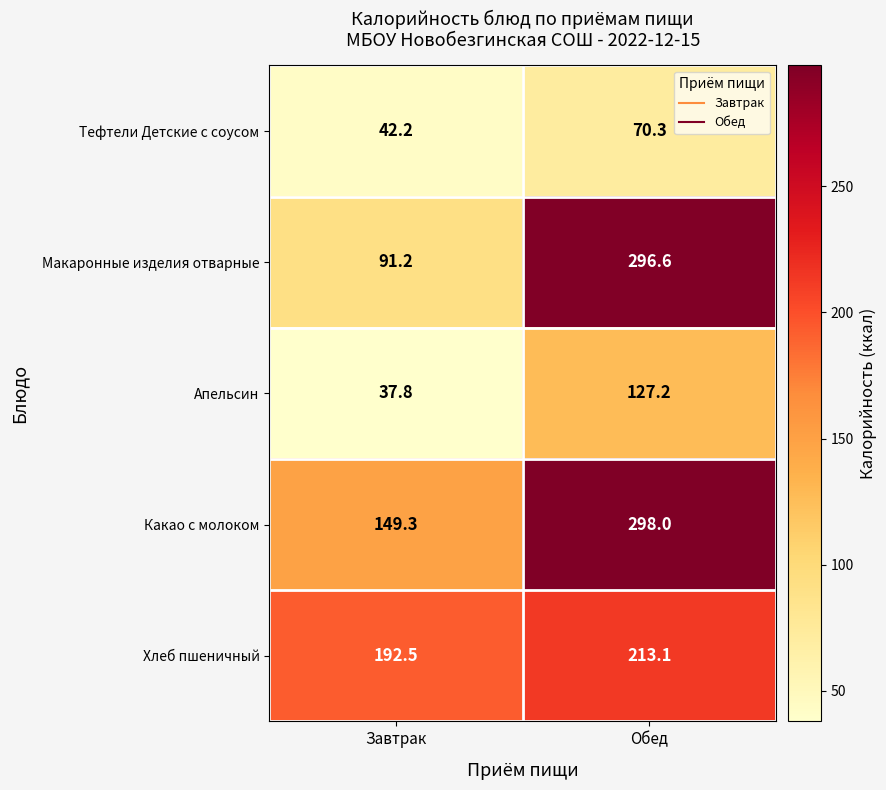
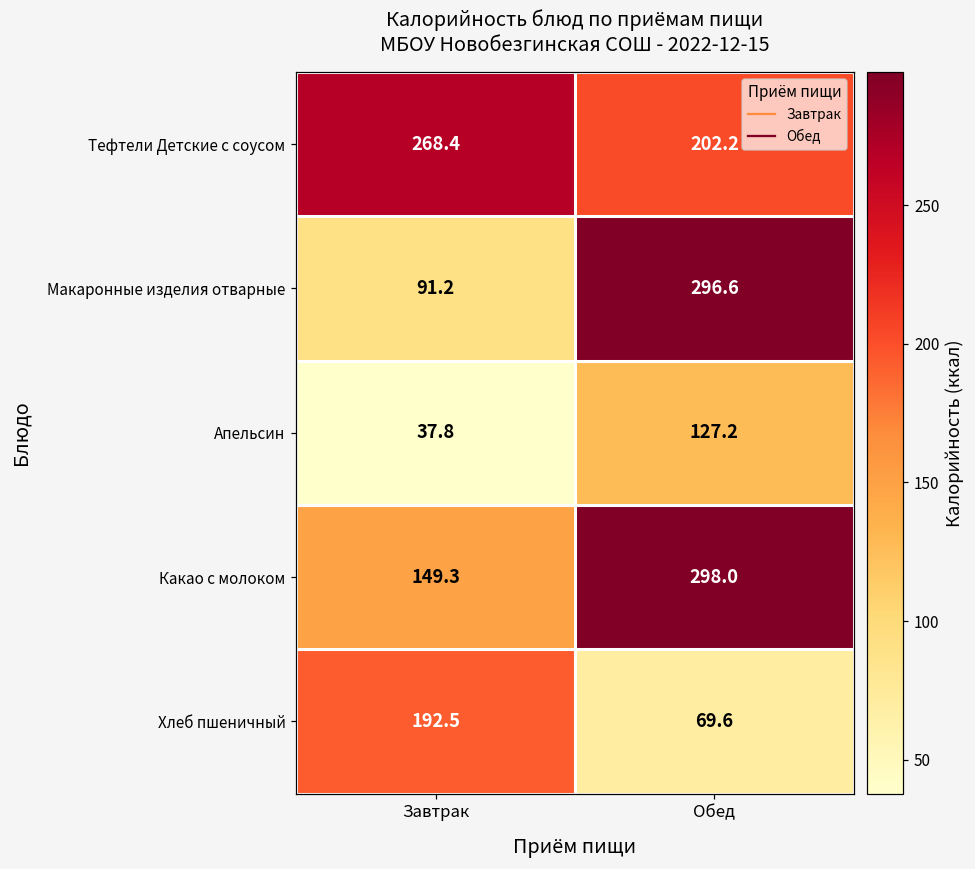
Тефтели Детские с соусом, Завтрак: 42.2 -> 268.4
Тефтели Детские с соусом, Обед: 70.3 -> 202.2
Хлеб пшеничный, Обед: 213.1 -> 69.6
